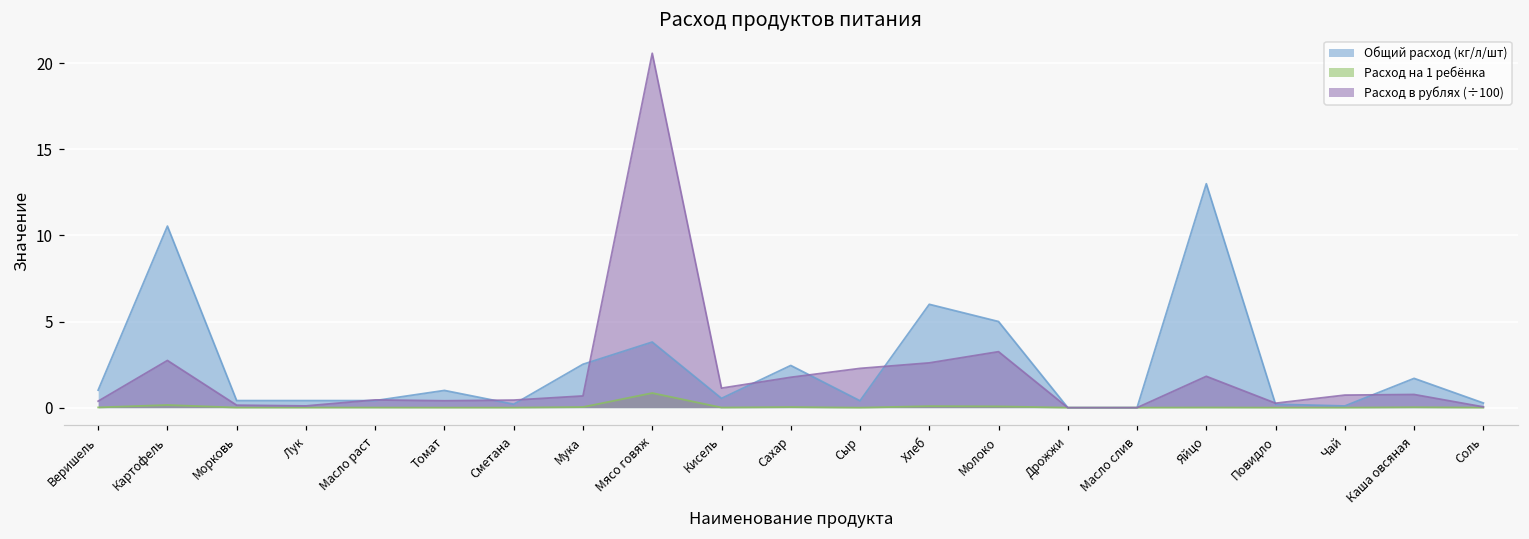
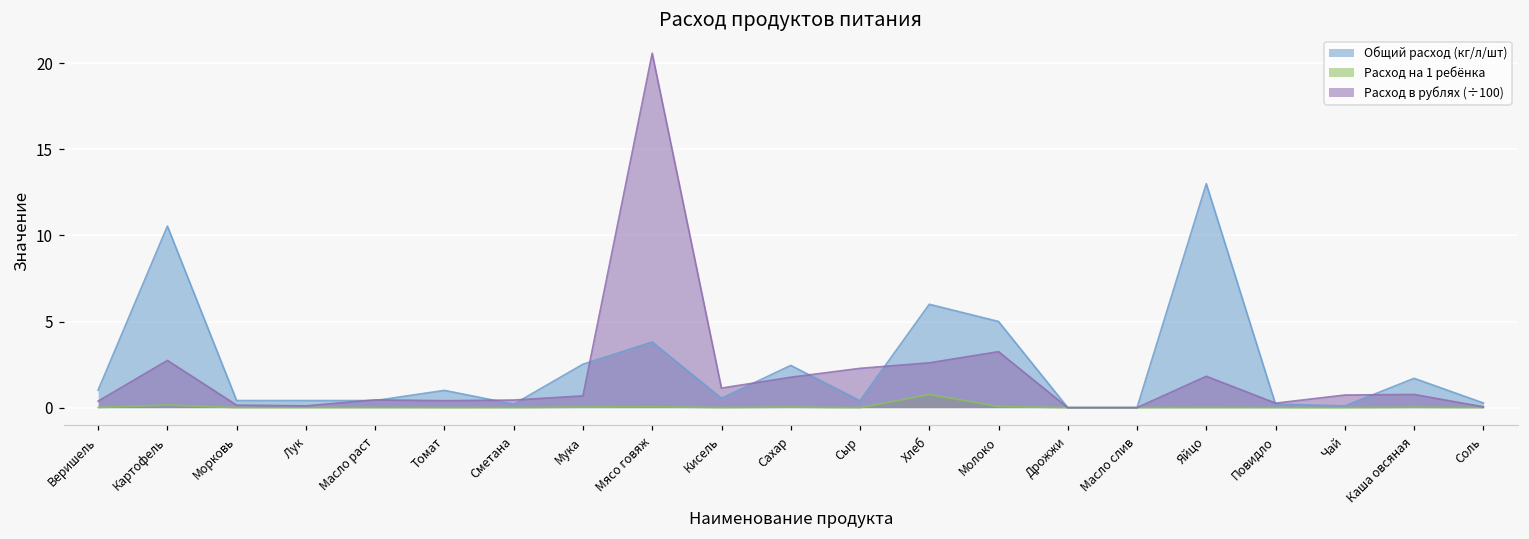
Расход на 1 ребёнка, Мясо говяж: 0.9 -> 0.1
Расход на 1 ребёнка, Хлеб: 0.1 -> 0.8
